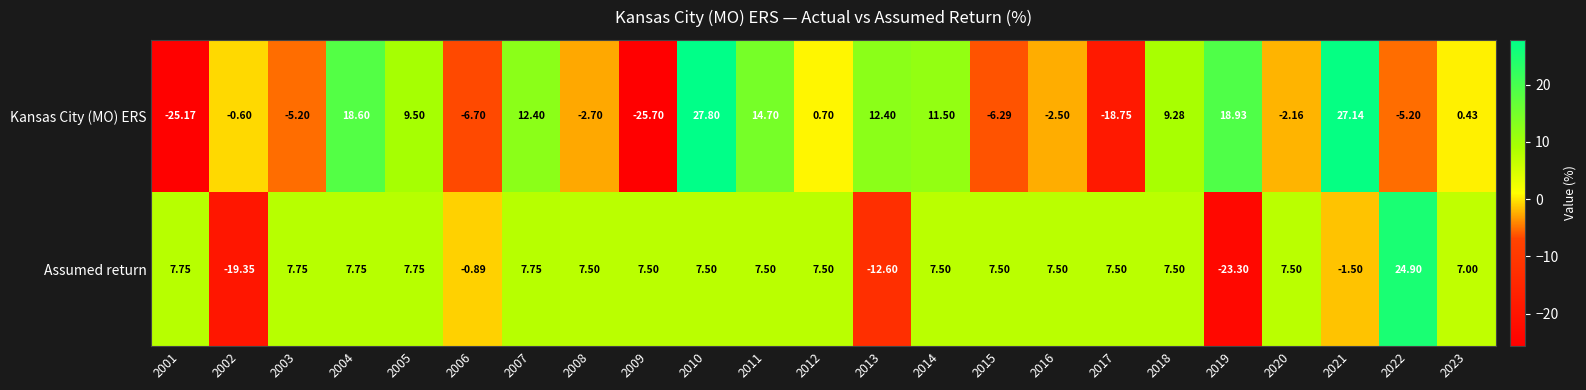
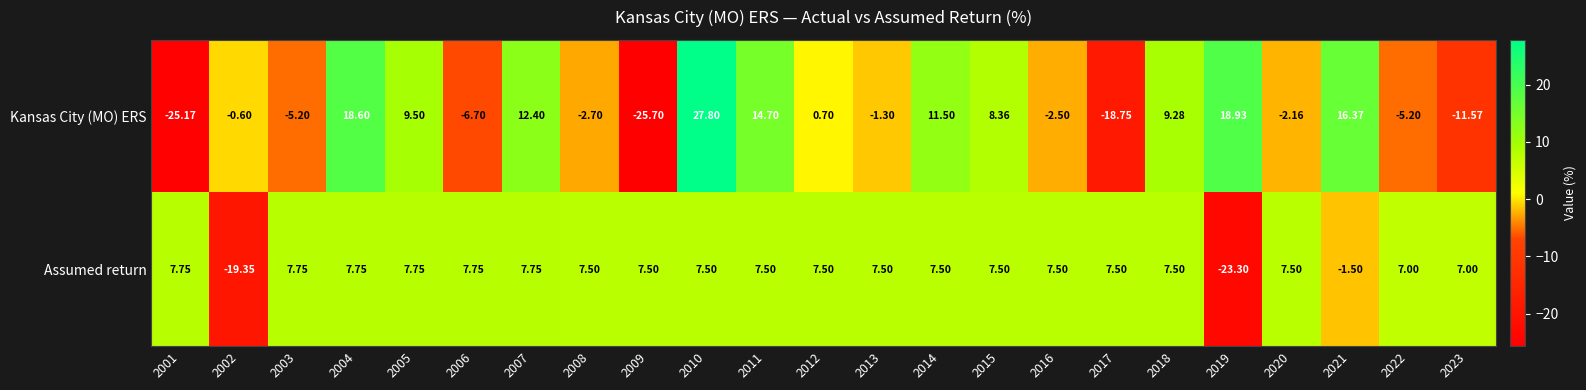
Kansas City (MO) ERS, 2013: 12.40 -> -1.30
Kansas City (MO) ERS, 2015: -6.29 -> 8.36
Kansas City (MO) ERS, 2021: 27.14 -> 16.37
Kansas City (MO) ERS, 2023: 0.43 -> -11.57
Assumed return, 2006: -0.89 -> 7.75
Assumed return, 2013: -12.60 -> 7.50
Assumed return, 2022: 24.90 -> 7.00
